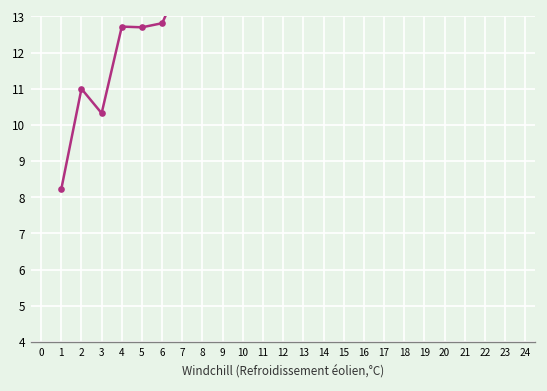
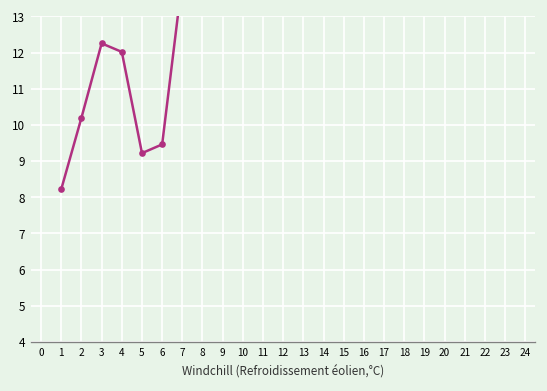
2: 11.0 -> 10.2
3: 10.3 -> 12.3
4: 12.7 -> 12.0
5: 12.7 -> 9.2
6: 12.8 -> 9.5
